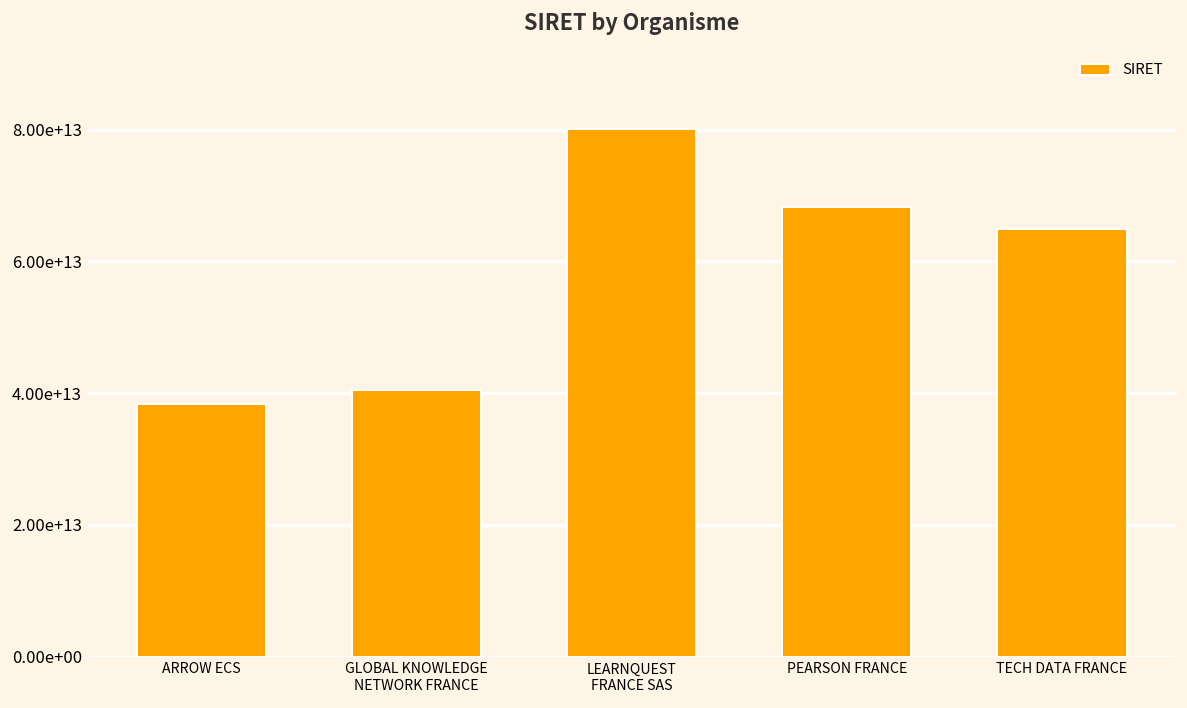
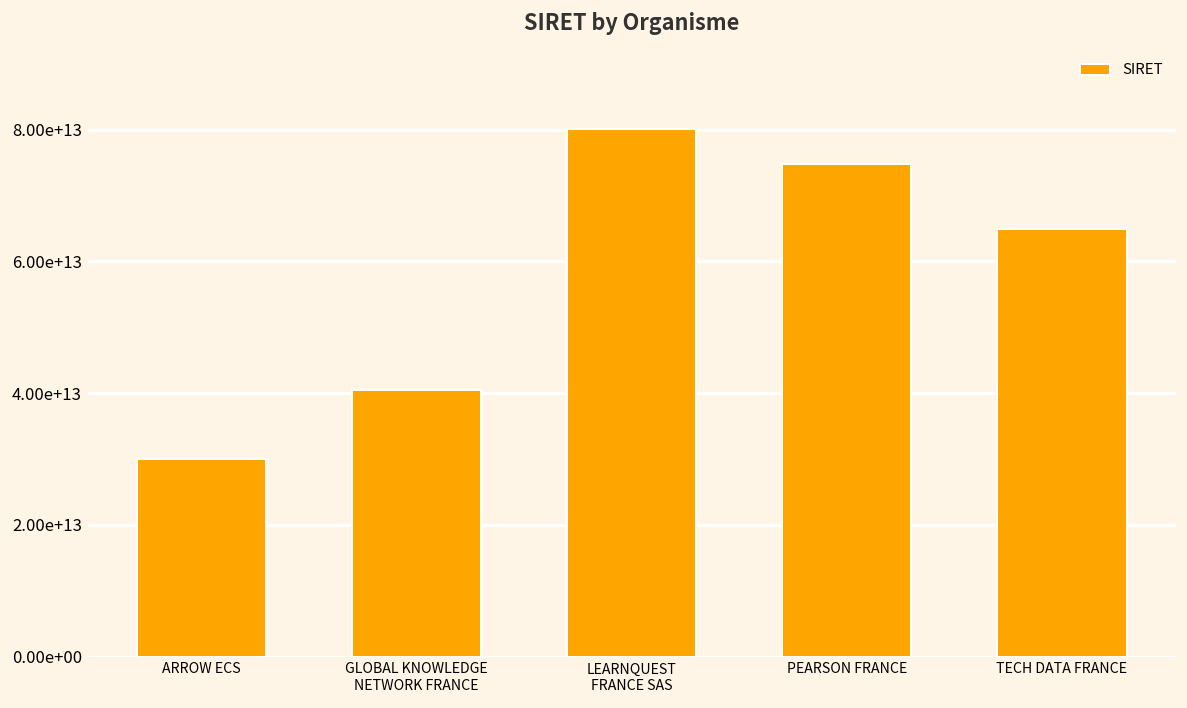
ARROW ECS: 38000000000000 -> 30000000000000
PEARSON FRANCE: 68000000000000 -> 75000000000000
